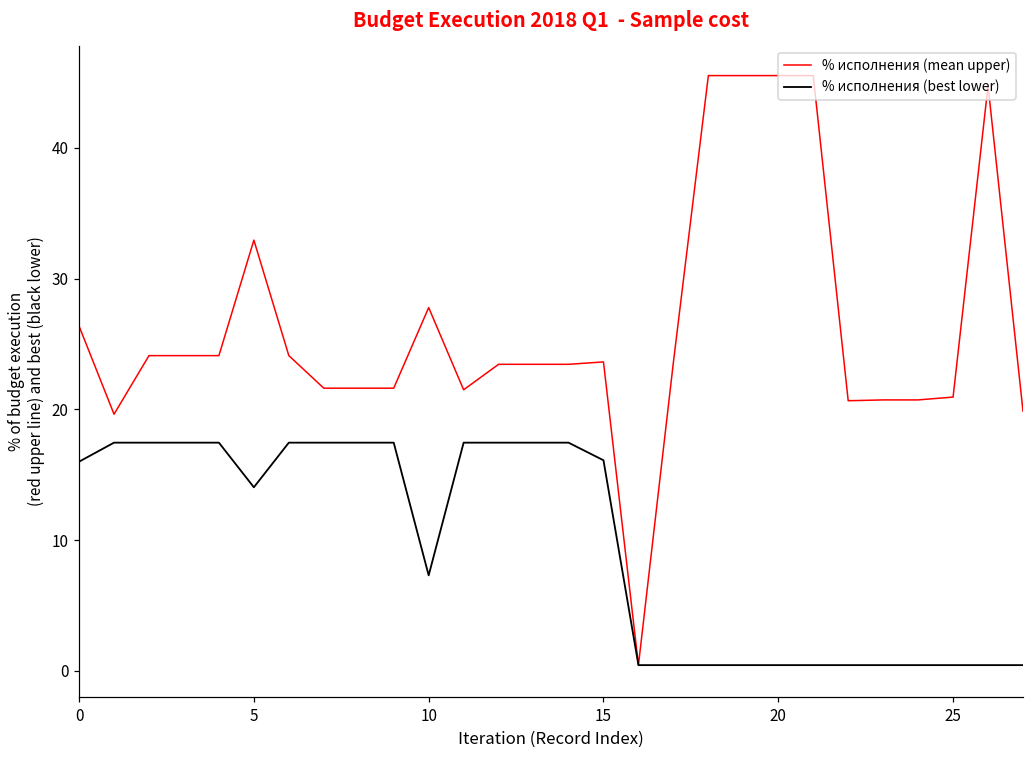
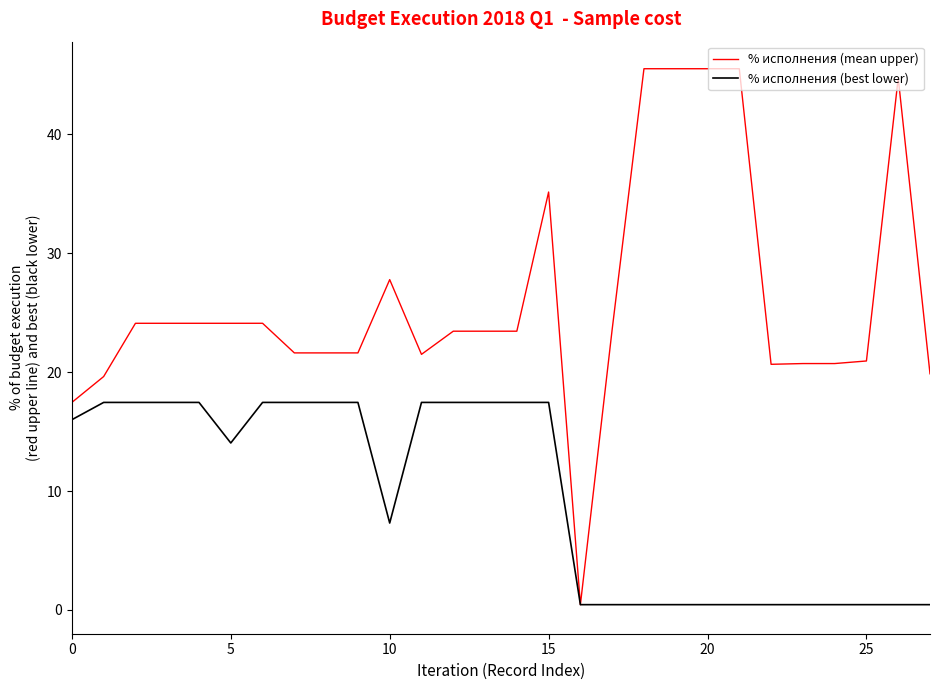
% исполнения (mean upper), 0: 26.4 -> 17.5
% исполнения (mean upper), 5: 32.9 -> 24.1
% исполнения (mean upper), 15: 23.6 -> 35.1
% исполнения (best lower), 15: 16.1 -> 17.5
